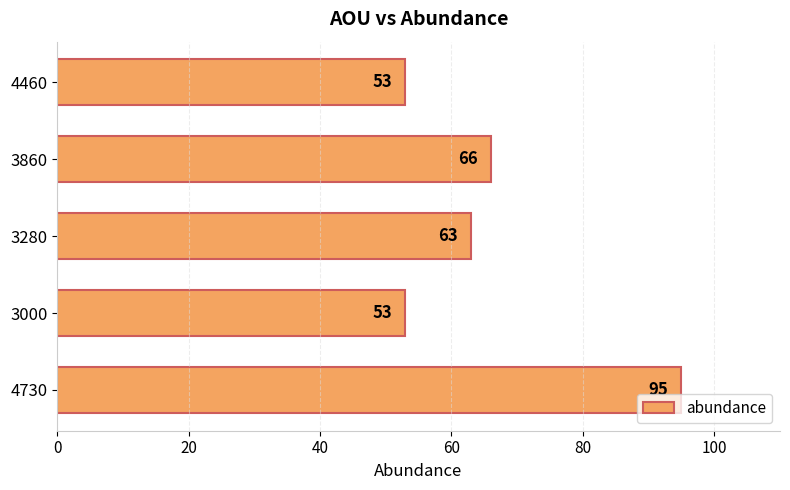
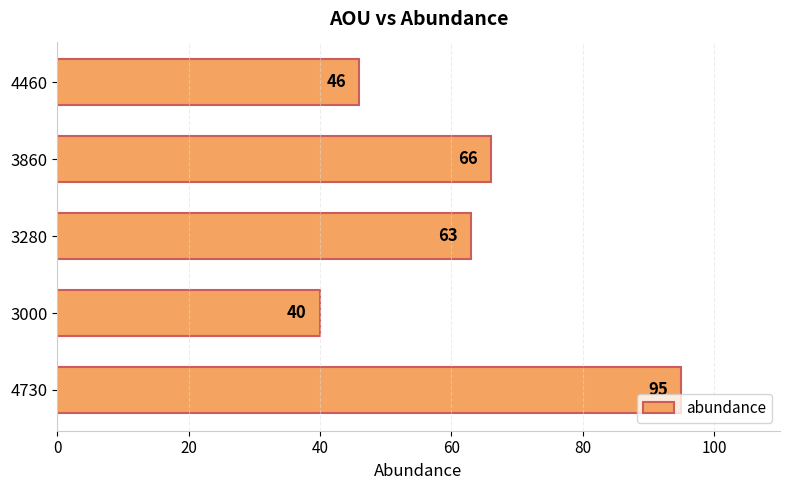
4460: 53 -> 46
3000: 53 -> 40
